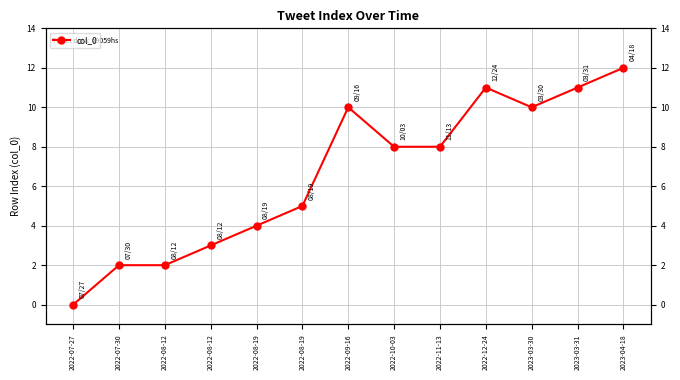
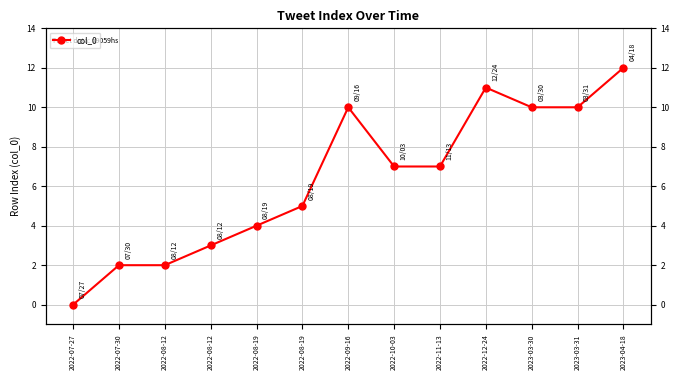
2022-10-03: 8 -> 7
2022-11-13: 8 -> 7
2023-03-31: 11 -> 10
